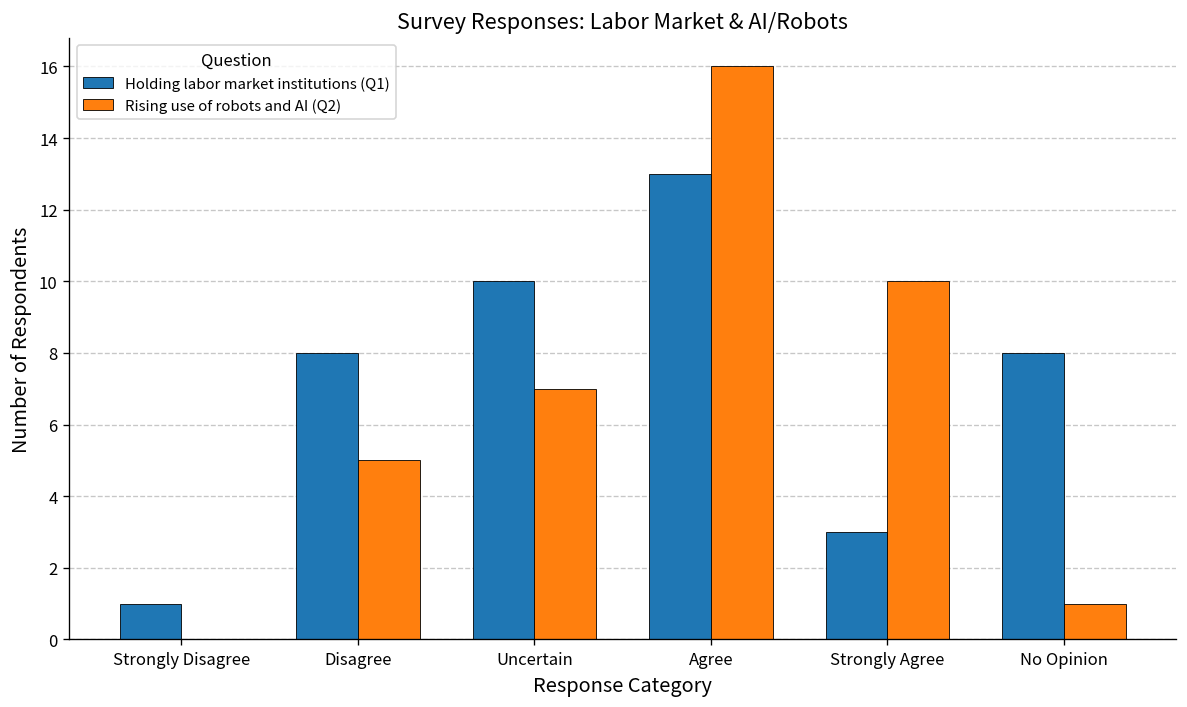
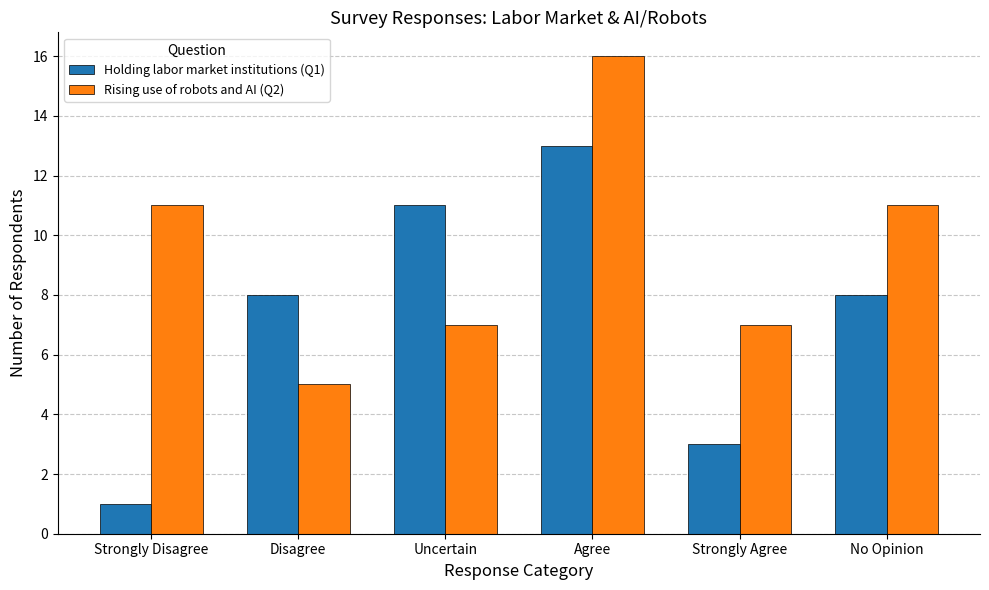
Rising use of robots and AI (Q2), Strongly Disagree: 0 -> 11
Holding labor market institutions (Q1), Uncertain: 10 -> 11
Rising use of robots and AI (Q2), Strongly Agree: 10 -> 7
Rising use of robots and AI (Q2), No Opinion: 1 -> 11
